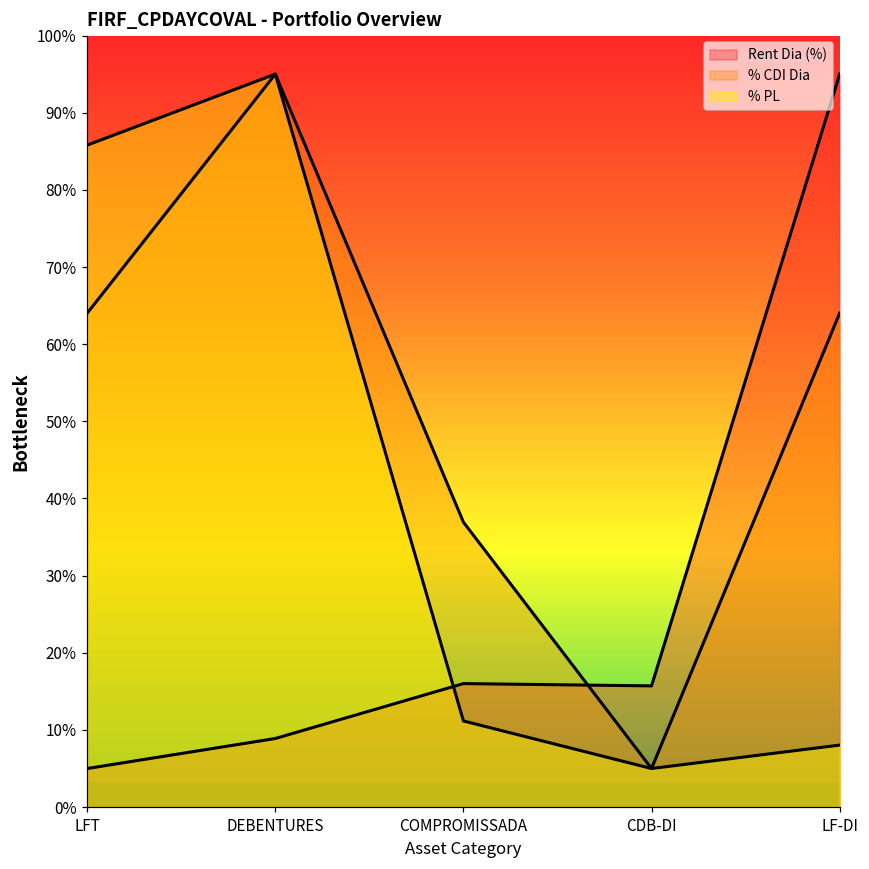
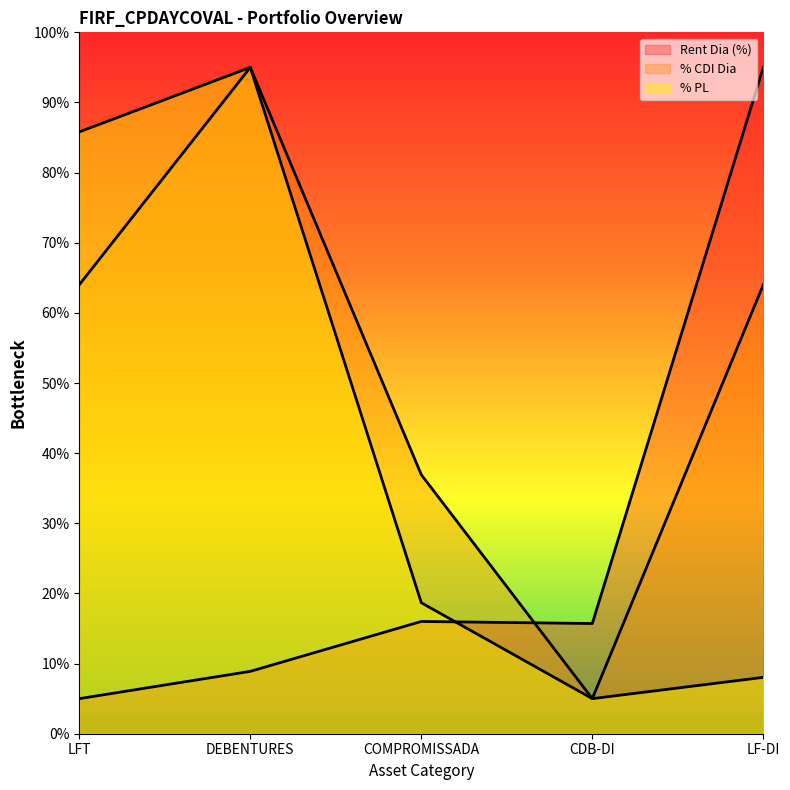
% PL, COMPROMISSADA: 11% -> 19%
